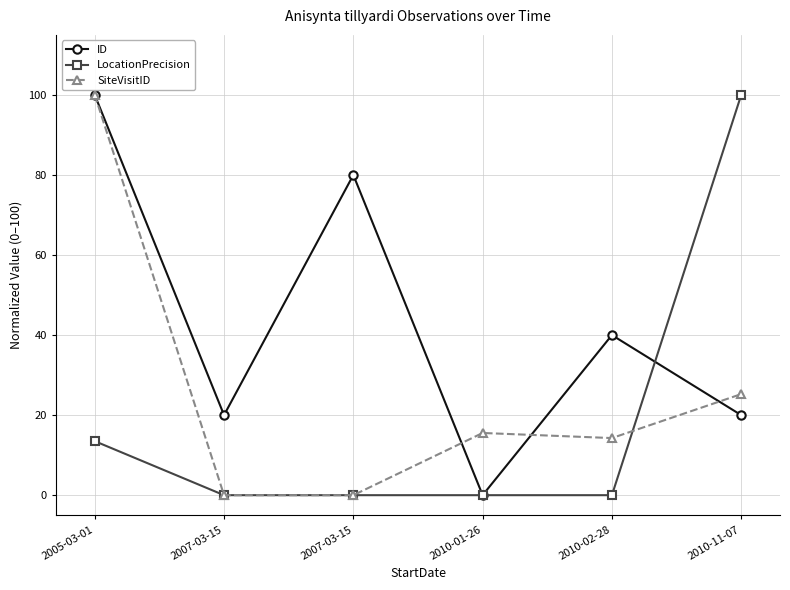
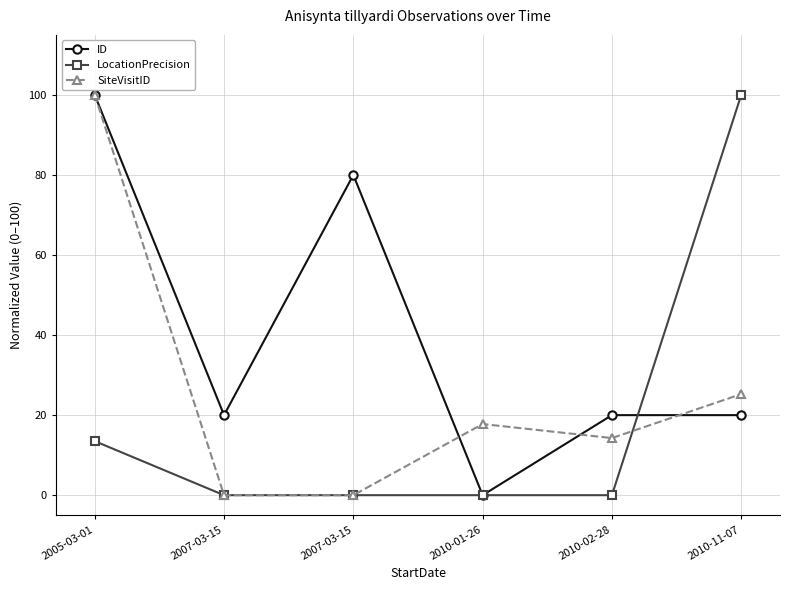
SiteVisitID, 2010-01-26: 16 -> 18
ID, 2010-02-28: 40 -> 20
